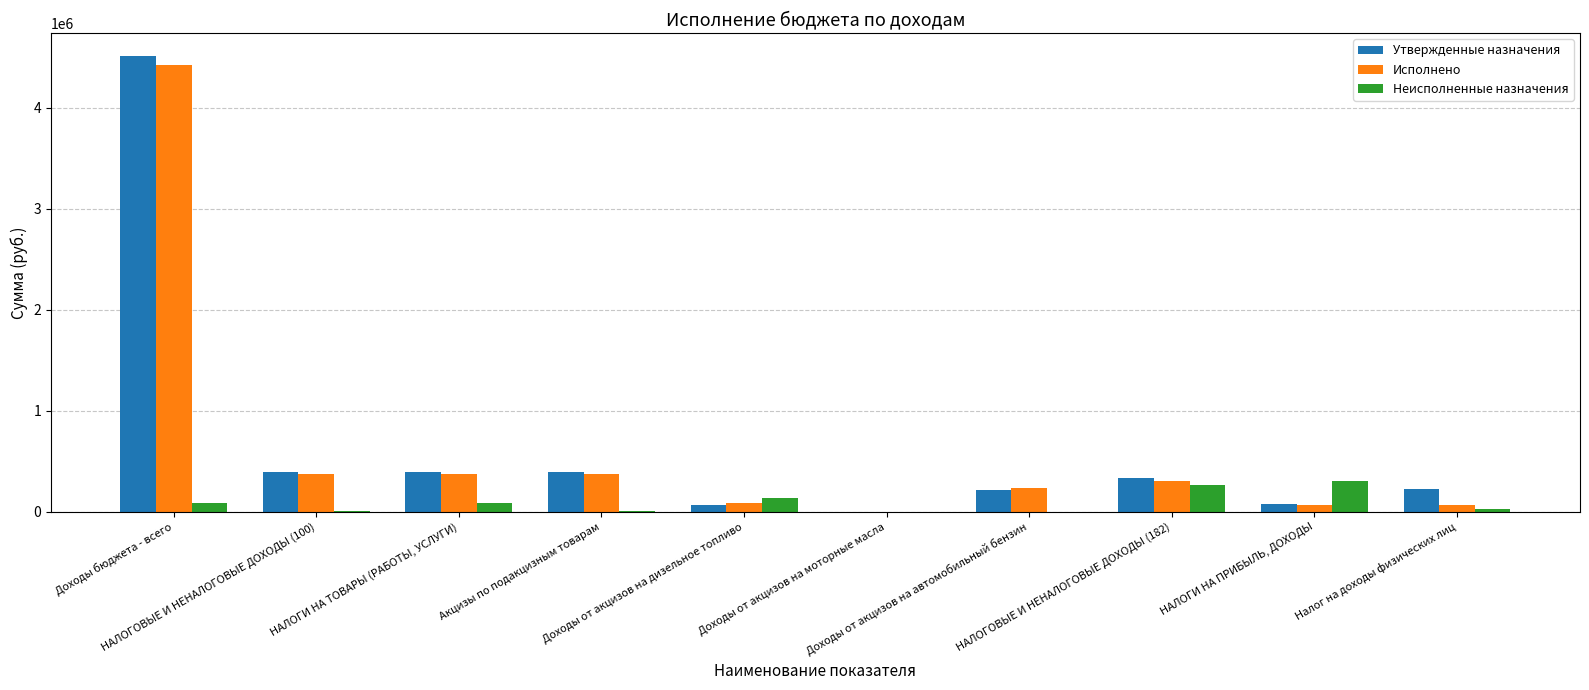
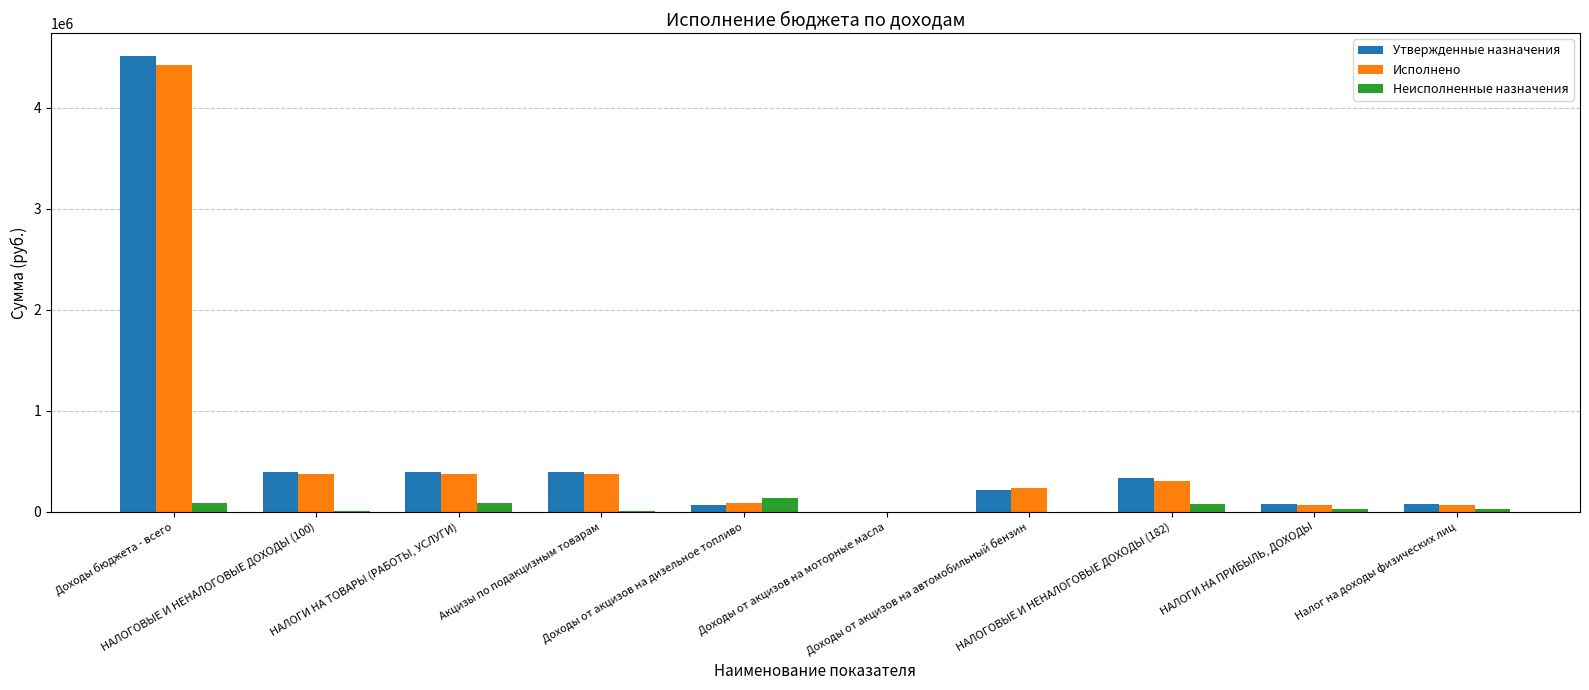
Неисполненные назначения, НАЛОГОВЫЕ И НЕНАЛОГОВЫЕ ДОХОДЫ (182): 270000 -> 70000
Неисполненные назначения, НАЛОГИ НА ПРИБЫЛЬ, ДОХОДЫ: 300000 -> 30000
Утвержденные назначения, Налог на доходы физических лиц: 220000 -> 80000
